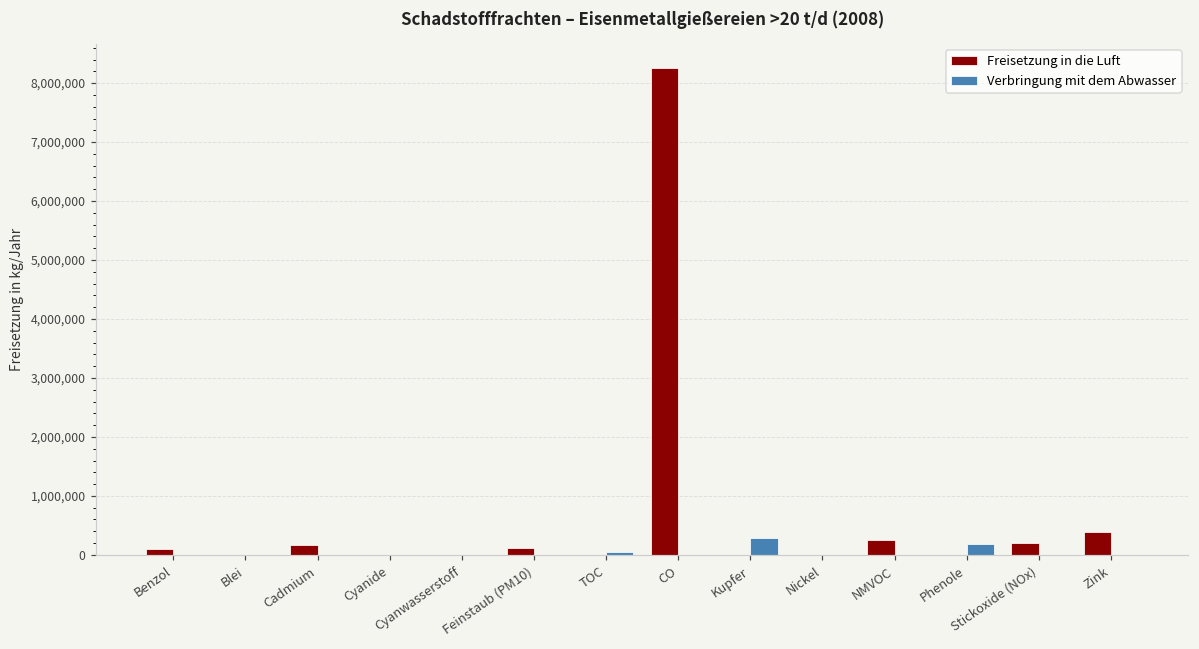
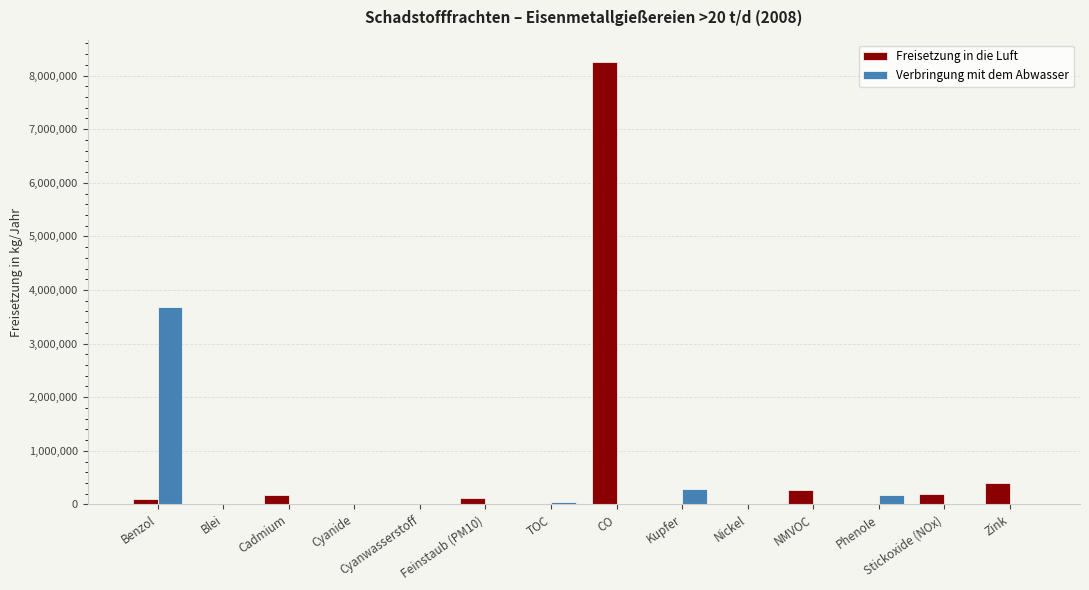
Verbringung mit dem Abwasser, Benzol: 0 -> 3,700,000
